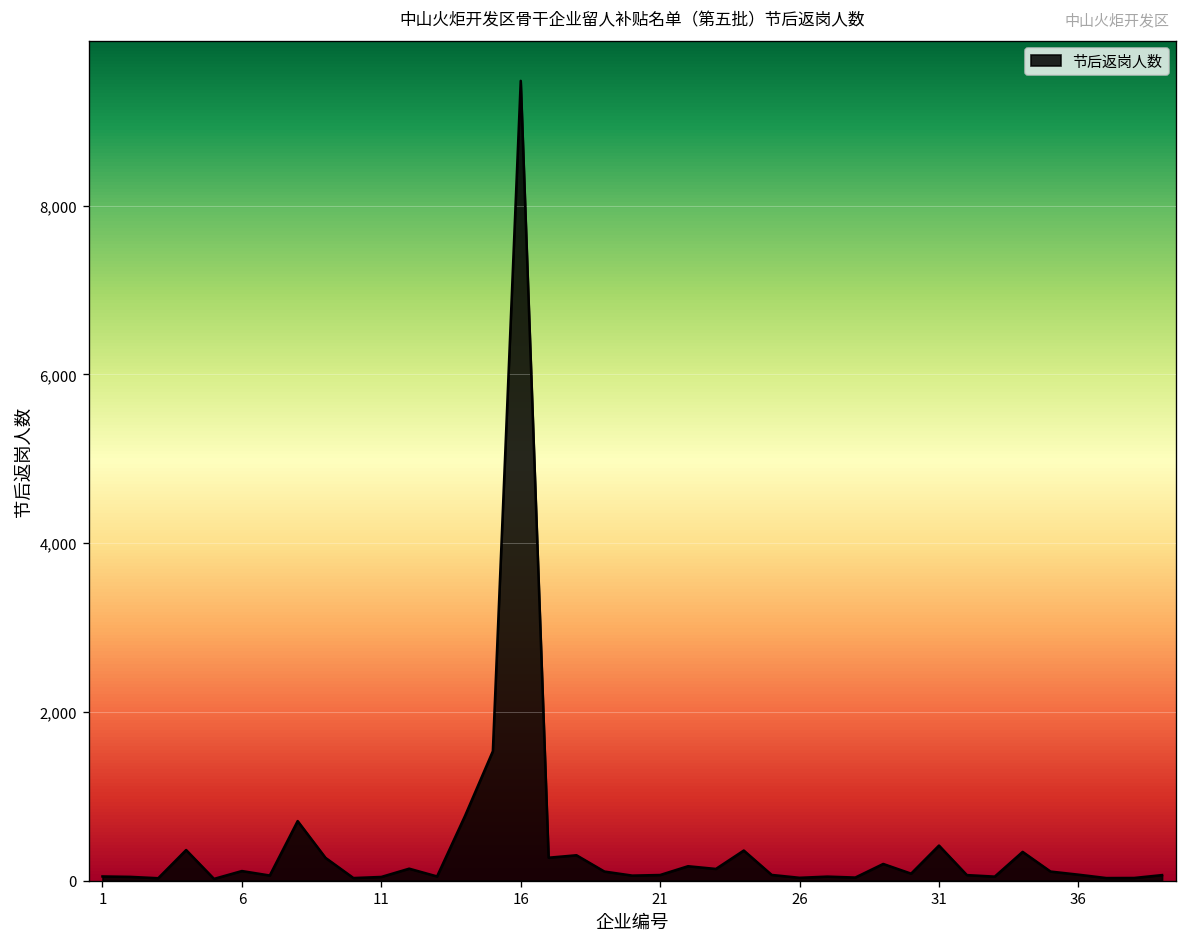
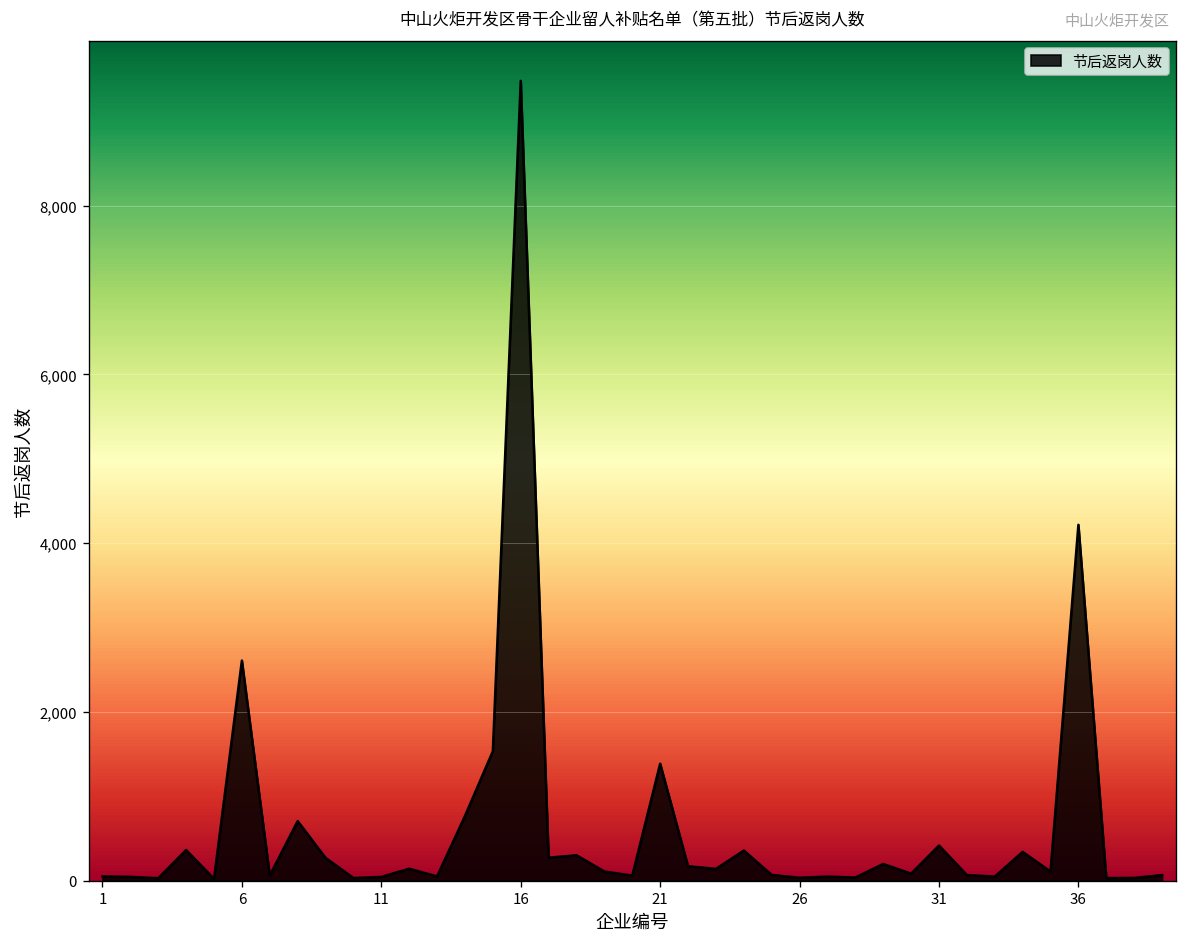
6: 100 -> 2,600
21: 100 -> 1,400
36: 100 -> 4,200
